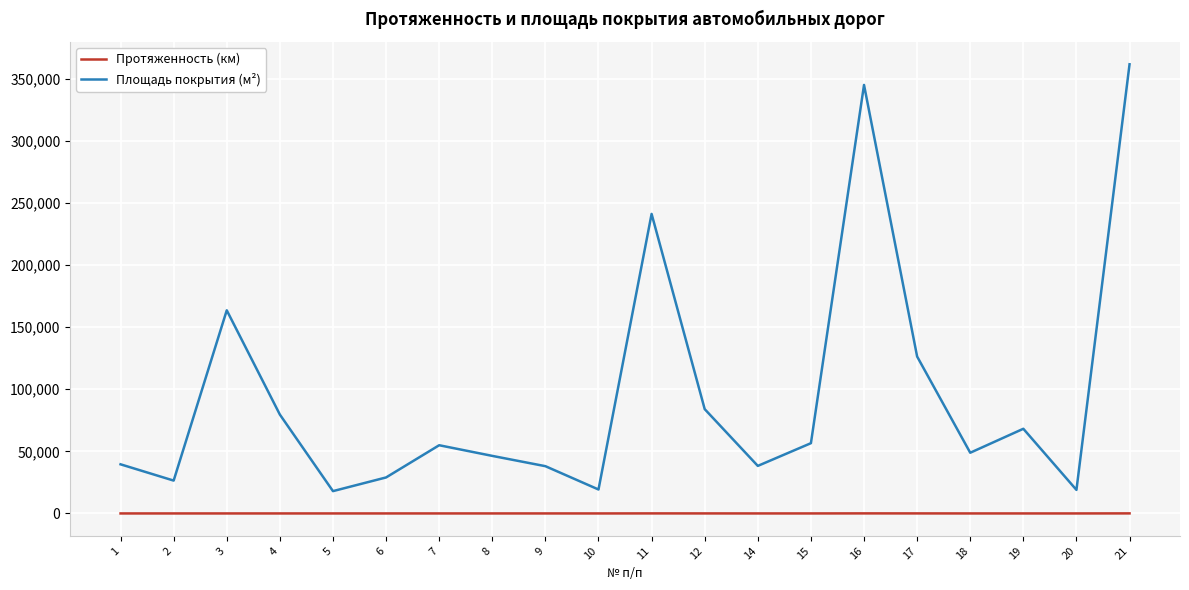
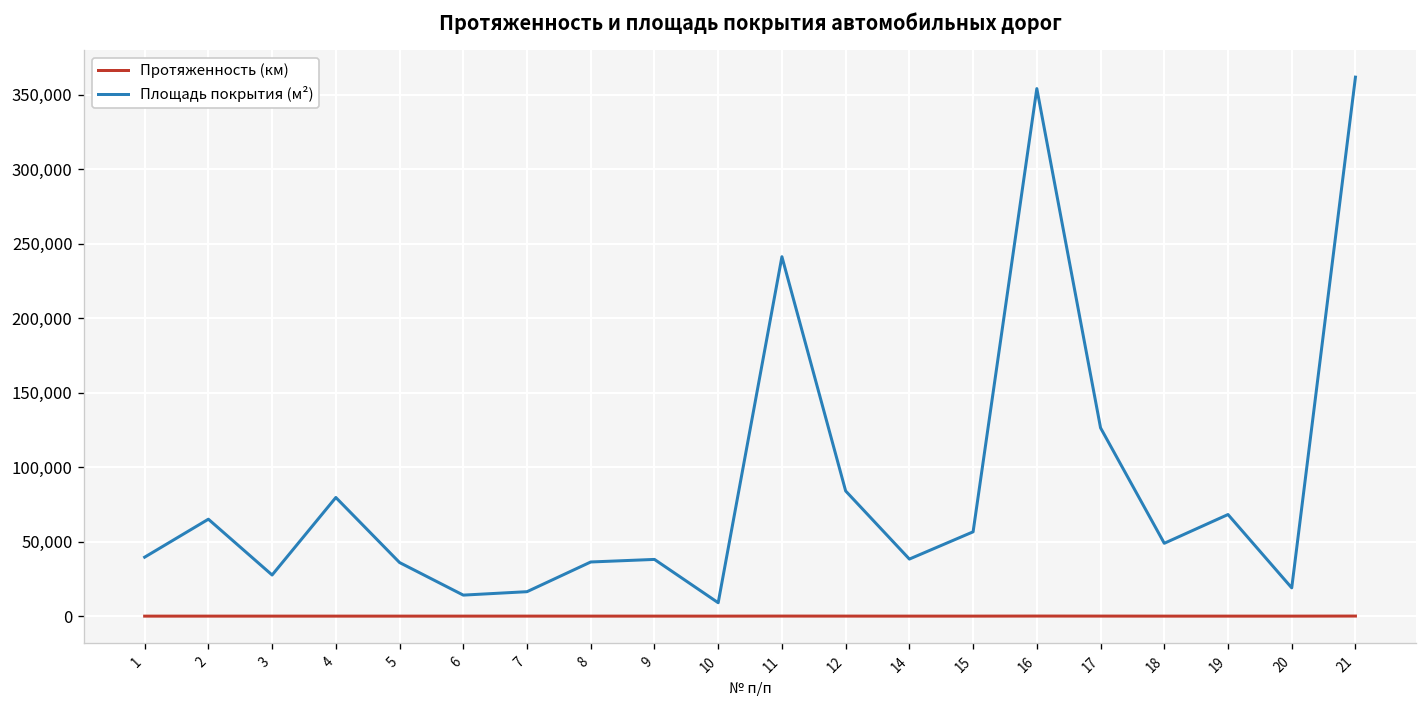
Площадь покрытия (м²), 2: 26,000 -> 65,000
Площадь покрытия (м²), 3: 164,000 -> 28,000
Площадь покрытия (м²), 5: 18,000 -> 36,000
Площадь покрытия (м²), 6: 29,000 -> 14,000
Площадь покрытия (м²), 7: 55,000 -> 16,000
Площадь покрытия (м²), 8: 46,000 -> 36,000
Площадь покрытия (м²), 10: 19,000 -> 9,000
Площадь покрытия (м²), 16: 345,000 -> 354,000
